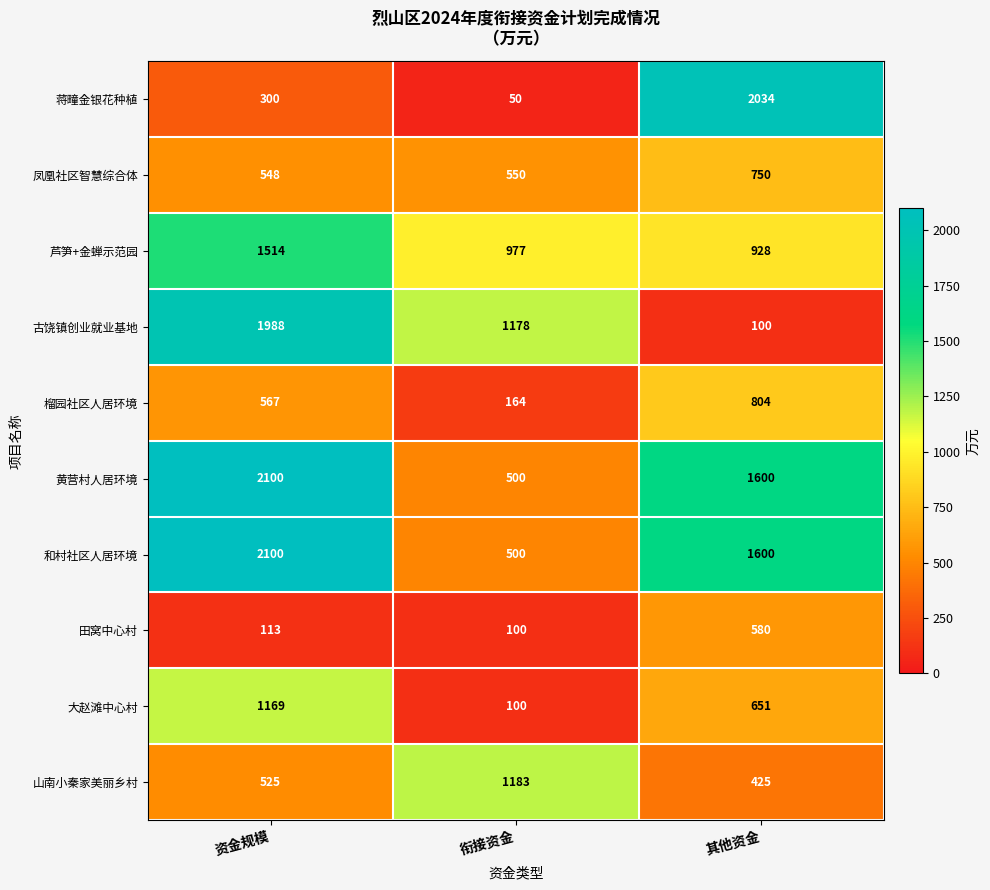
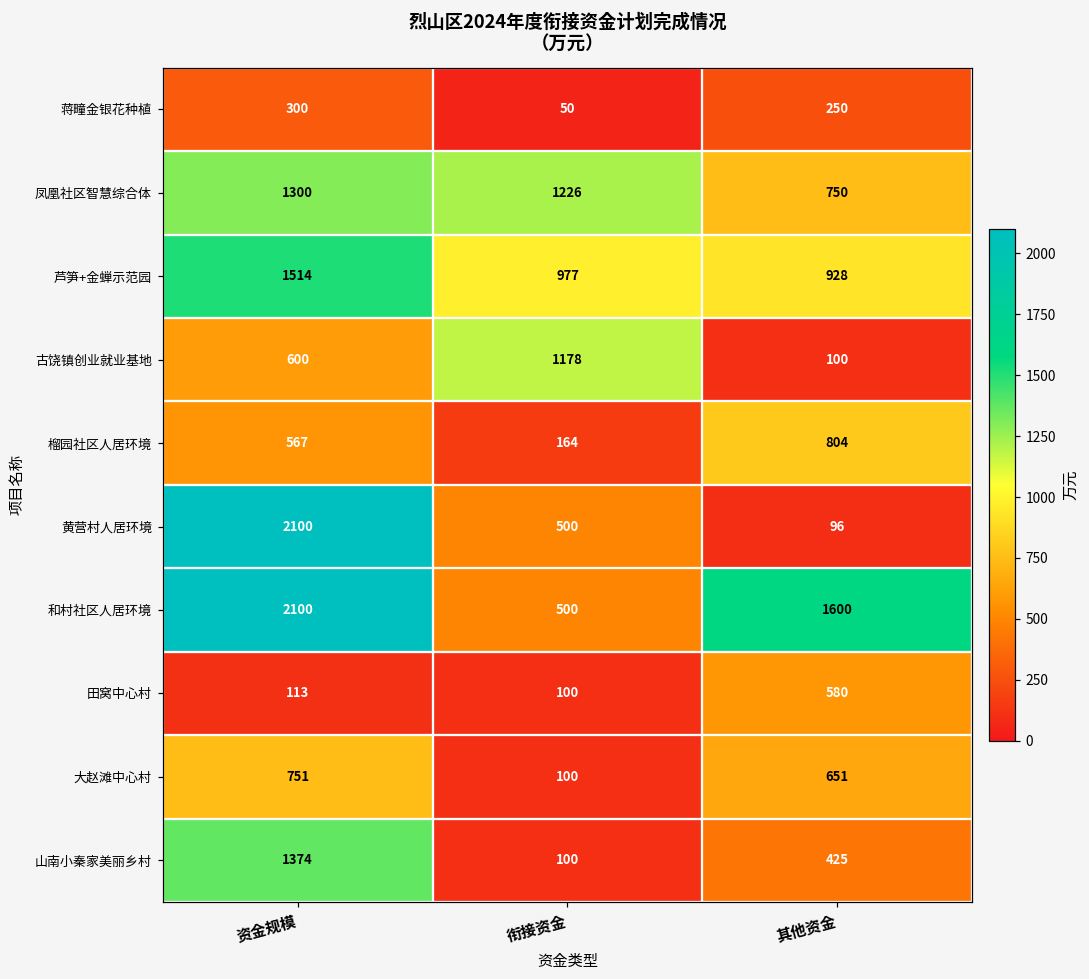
蒋疃金银花种植, 其他资金: 2034 -> 250
凤凰社区智慧综合体, 资金规模: 548 -> 1300
凤凰社区智慧综合体, 衔接资金: 550 -> 1226
古饶镇创业就业基地, 资金规模: 1988 -> 600
黄营村人居环境, 其他资金: 1600 -> 96
大赵滩中心村, 资金规模: 1169 -> 751
山南小秦家美丽乡村, 资金规模: 525 -> 1374
山南小秦家美丽乡村, 衔接资金: 1183 -> 100
